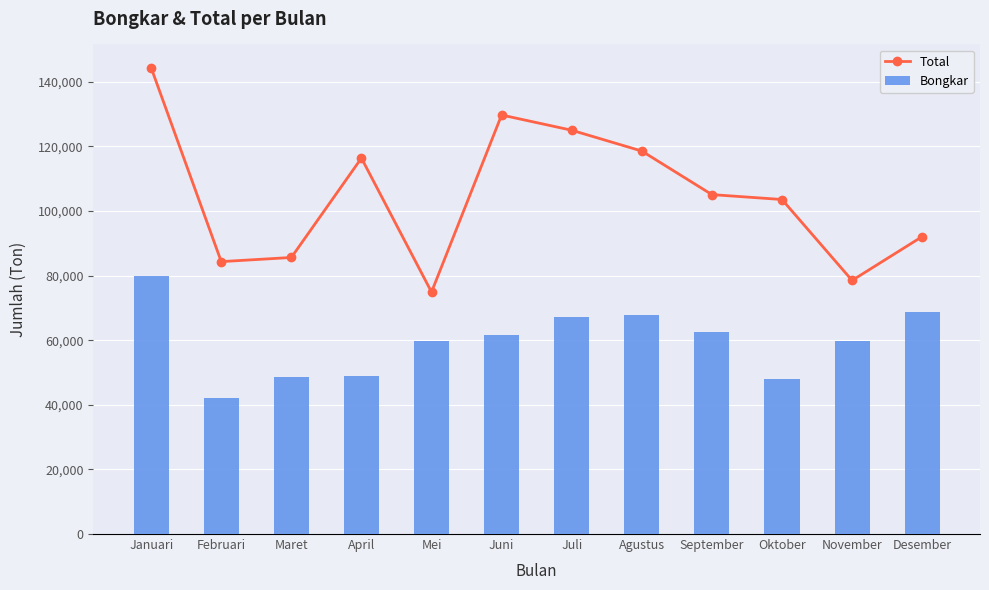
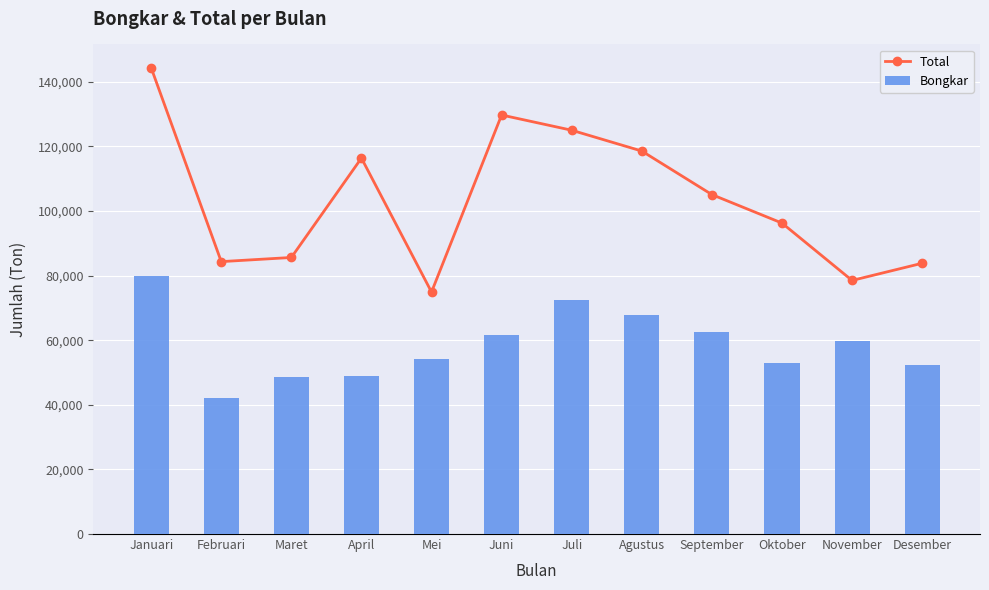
Bongkar, Mei: 60,000 -> 54,000
Bongkar, Juli: 67,000 -> 72,000
Total, Oktober: 104,000 -> 96,000
Bongkar, Oktober: 48,000 -> 53,000
Total, Desember: 92,000 -> 84,000
Bongkar, Desember: 69,000 -> 52,000
